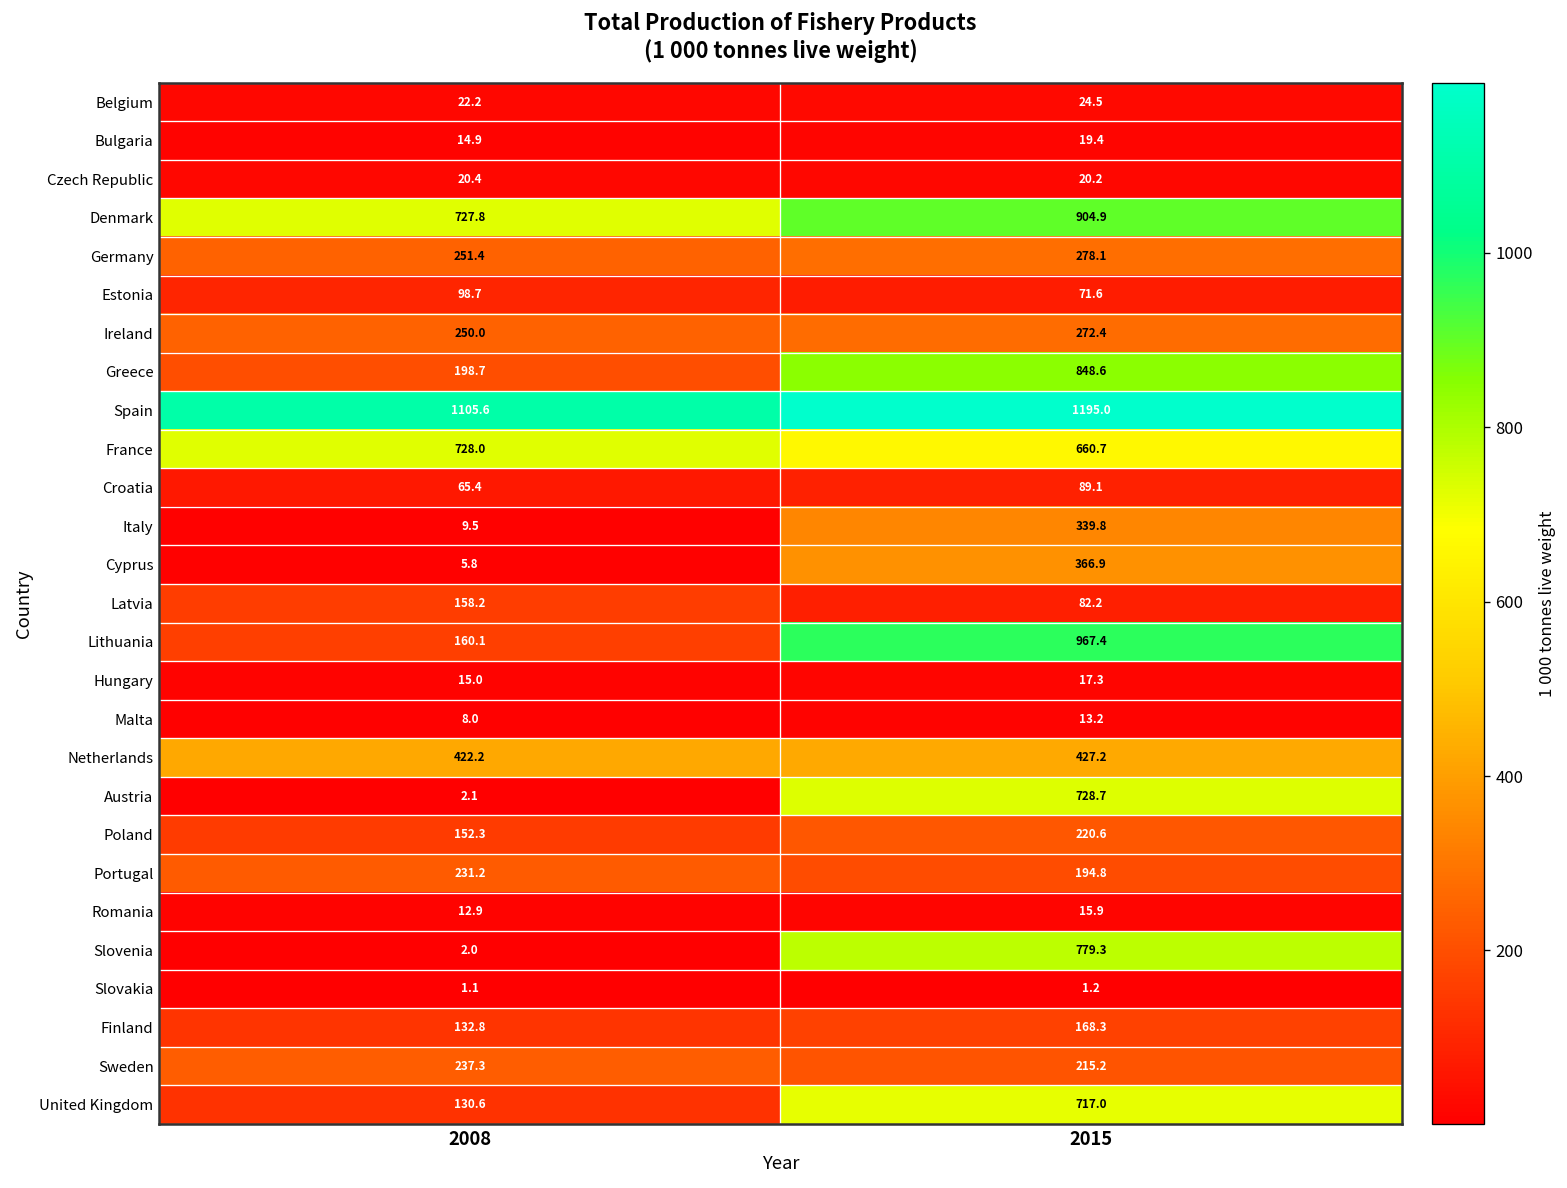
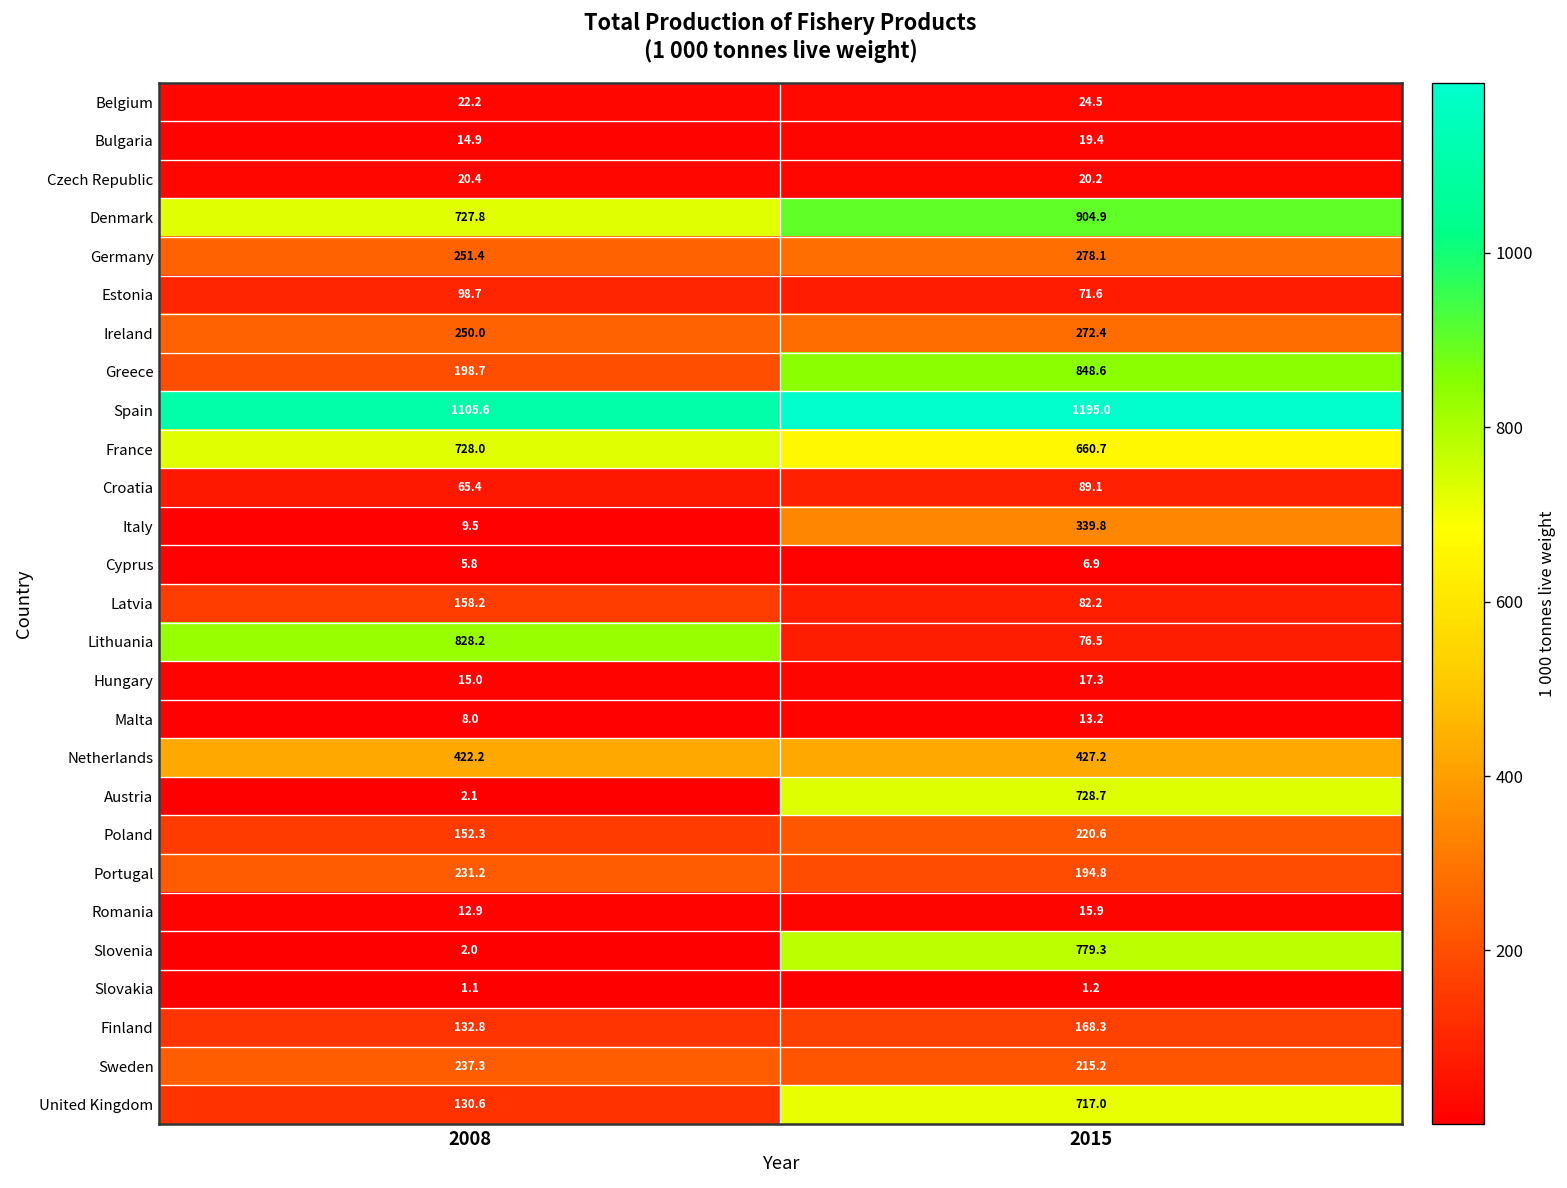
Cyprus, 2015: 366.9 -> 6.9
Lithuania, 2008: 160.1 -> 828.2
Lithuania, 2015: 967.4 -> 76.5
